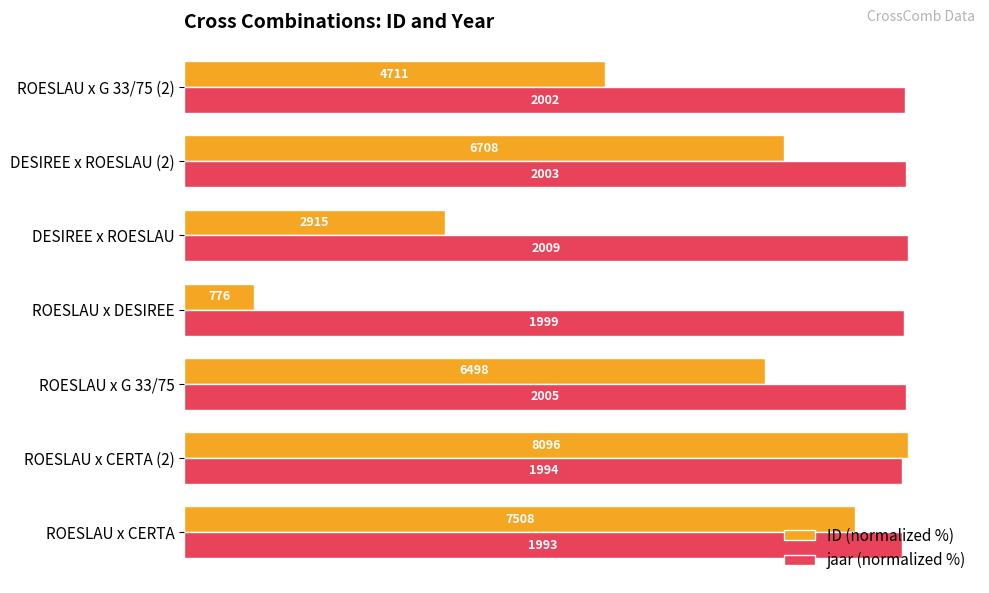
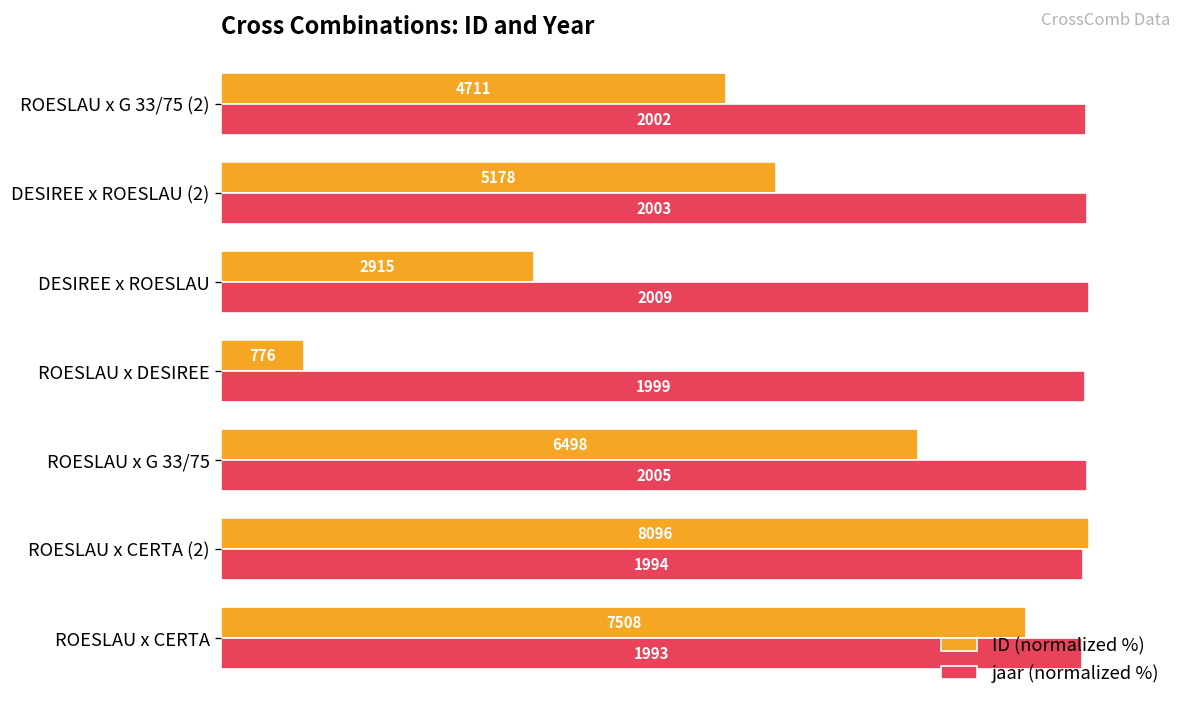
ID (normalized %), DESIREE x ROESLAU (2): 6708 -> 5178
